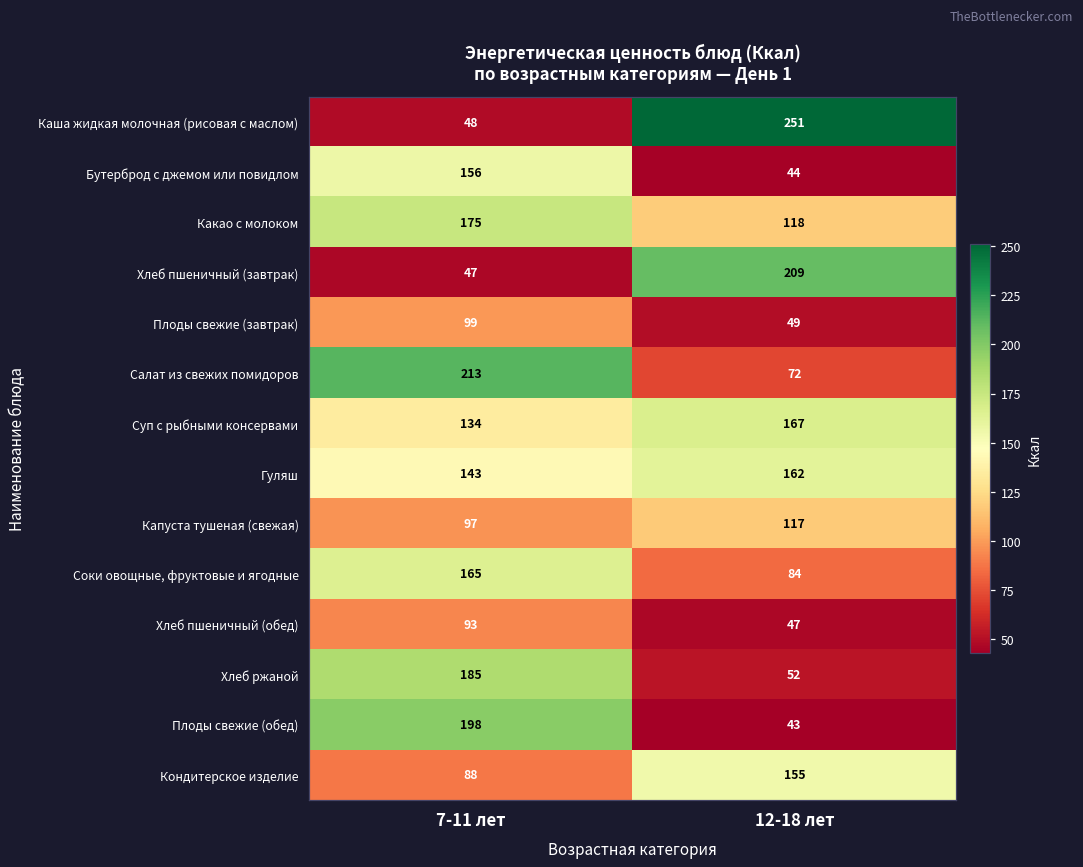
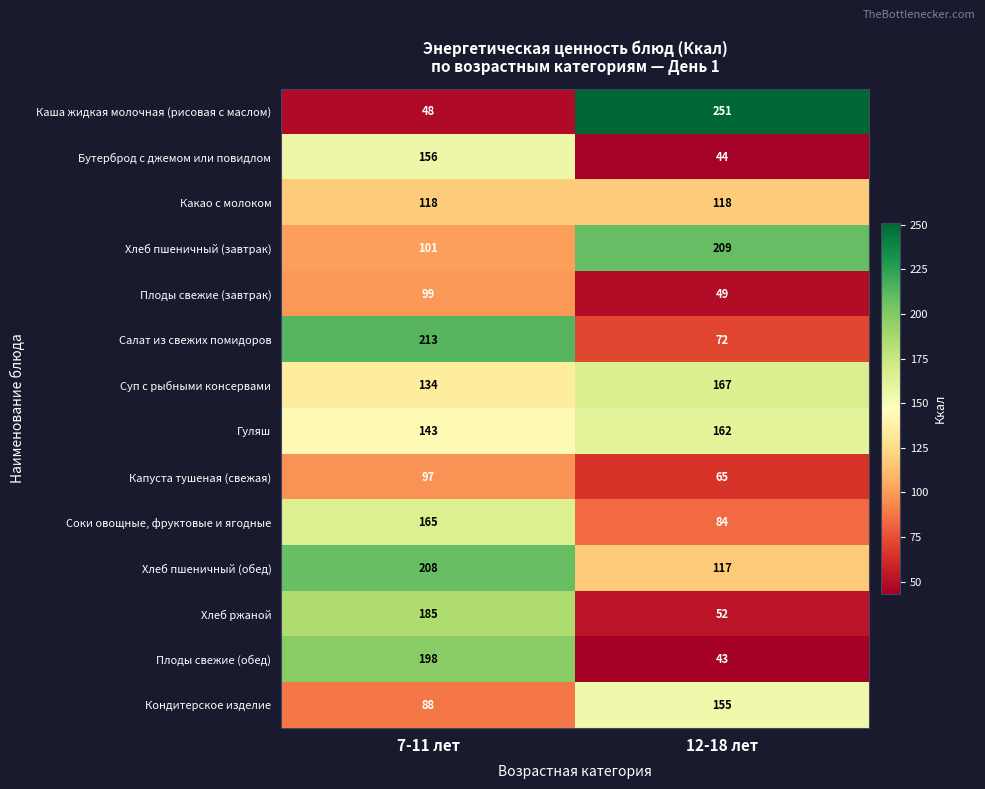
Какао с молоком, 7-11 лет: 175 -> 118
Хлеб пшеничный (завтрак), 7-11 лет: 47 -> 101
Капуста тушеная (свежая), 12-18 лет: 117 -> 65
Хлеб пшеничный (обед), 7-11 лет: 93 -> 208
Хлеб пшеничный (обед), 12-18 лет: 47 -> 117
